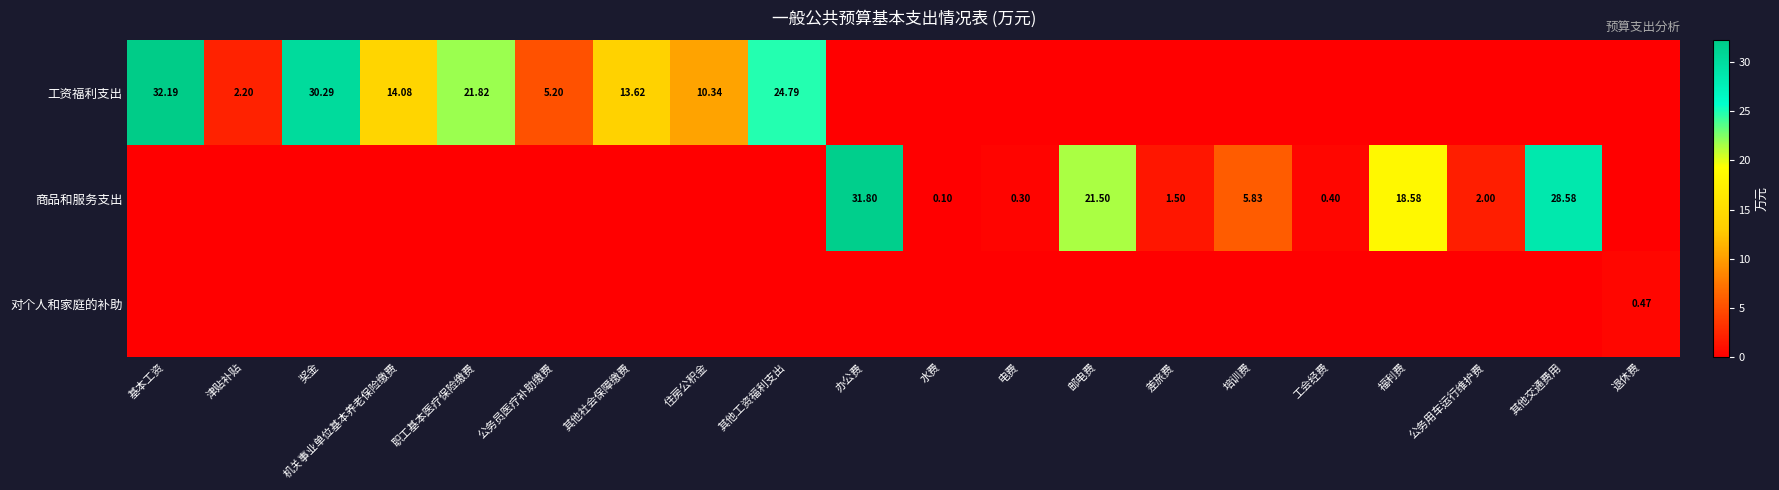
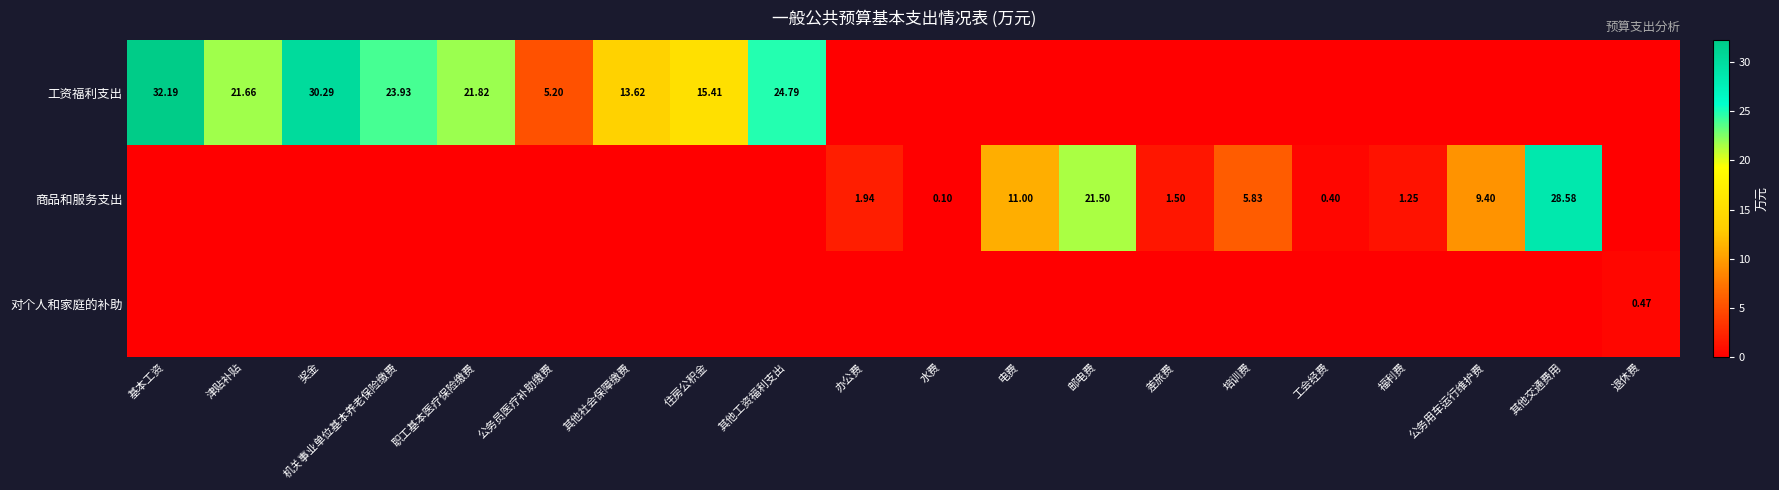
工资福利支出, 津贴补贴: 2.20 -> 21.66
工资福利支出, 机关事业单位基本养老保险缴费: 14.08 -> 23.93
工资福利支出, 住房公积金: 10.34 -> 15.41
商品和服务支出, 办公费: 31.80 -> 1.94
商品和服务支出, 电费: 0.30 -> 11.00
商品和服务支出, 福利费: 18.58 -> 1.25
商品和服务支出, 公务用车运行维护费: 2.00 -> 9.40
